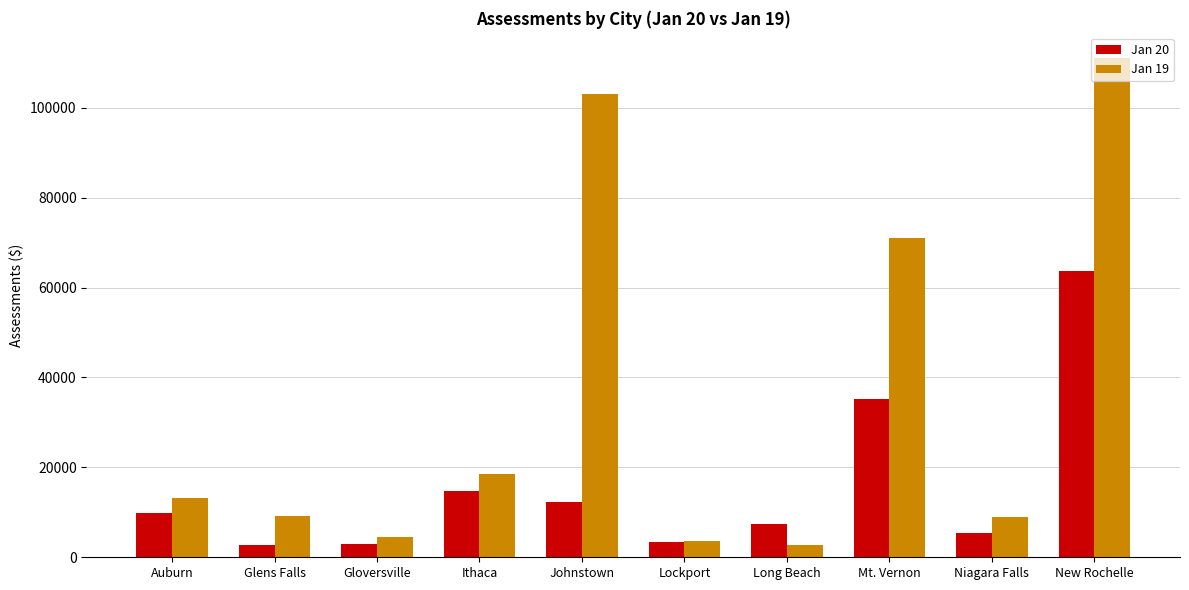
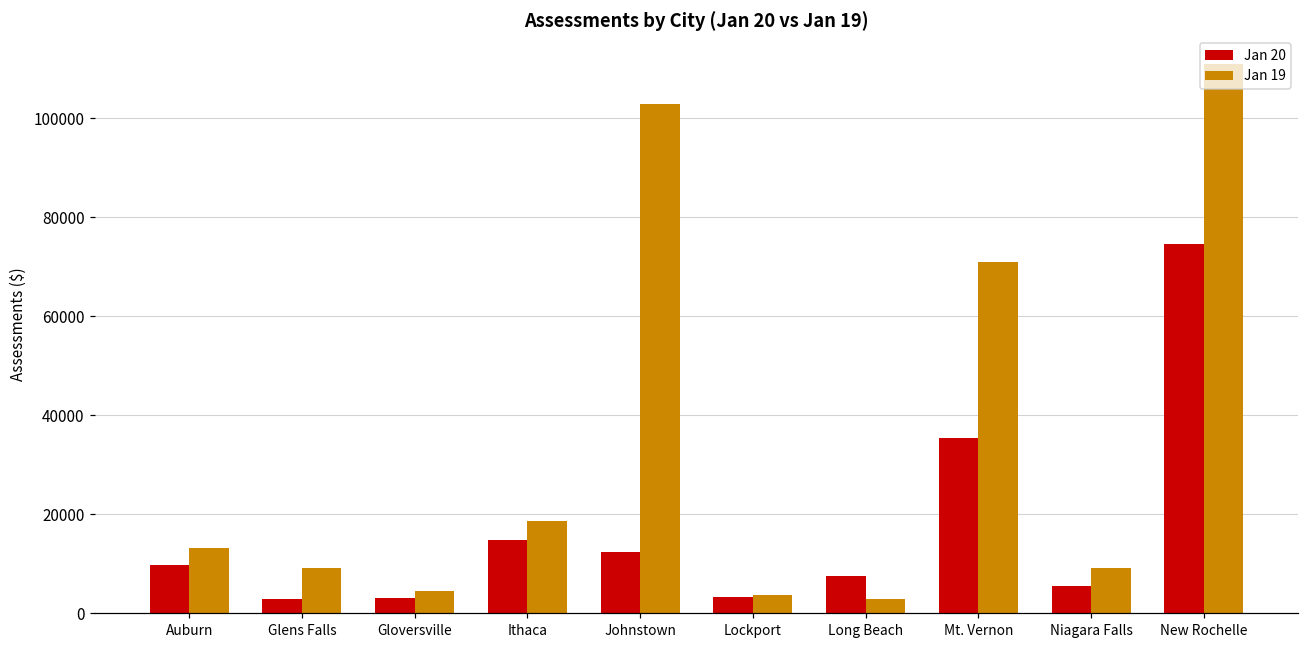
Jan 20, New Rochelle: 64000 -> 75000
